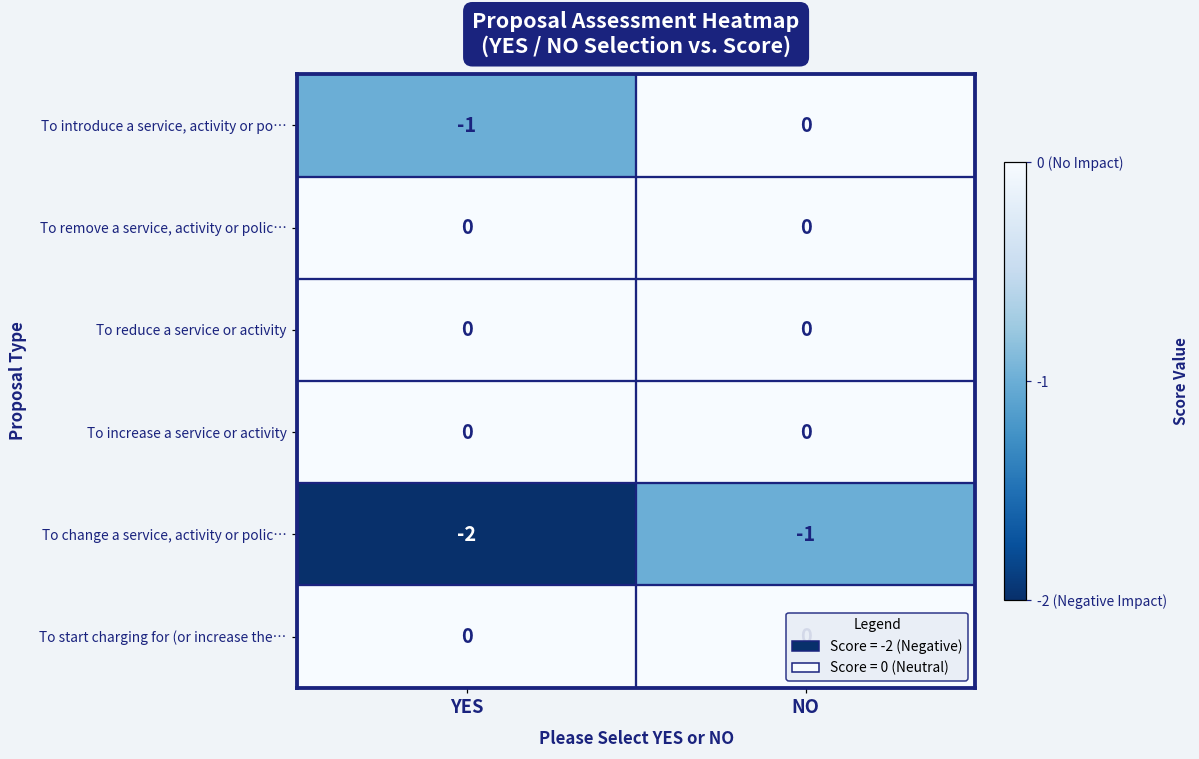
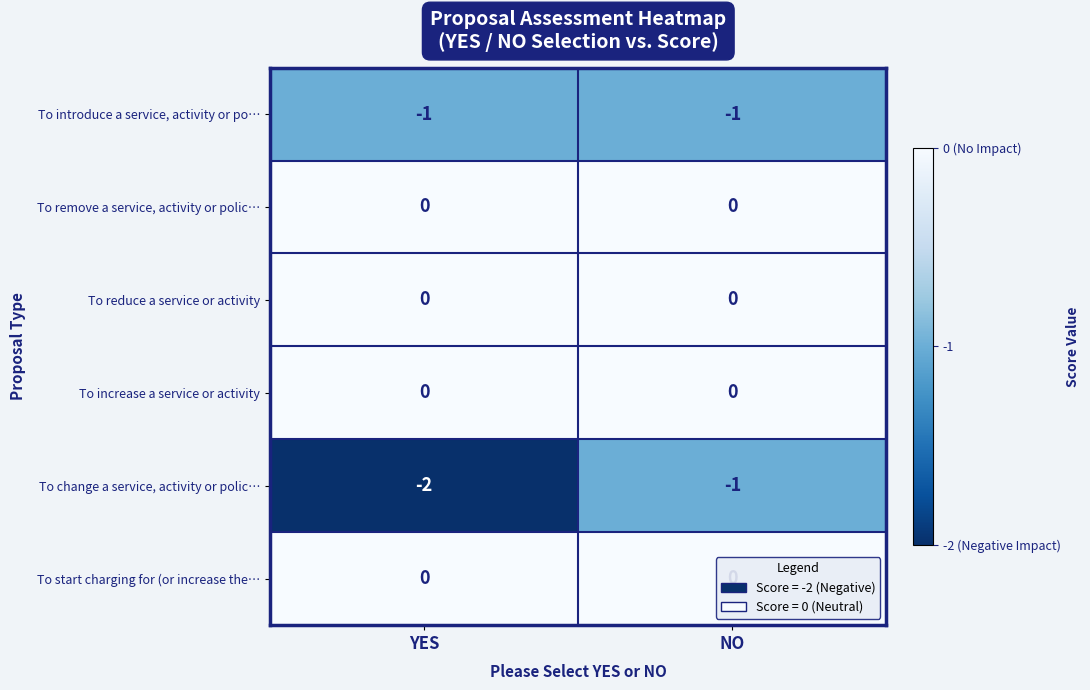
To introduce a service, activity or po…, NO: 0 -> -1
